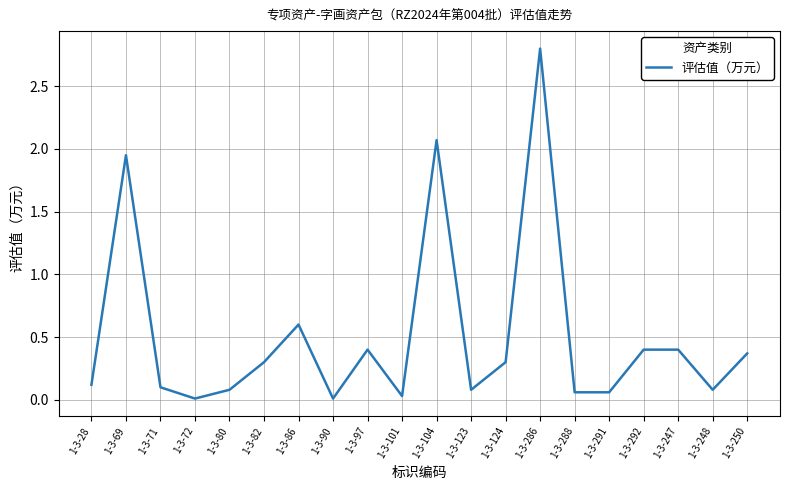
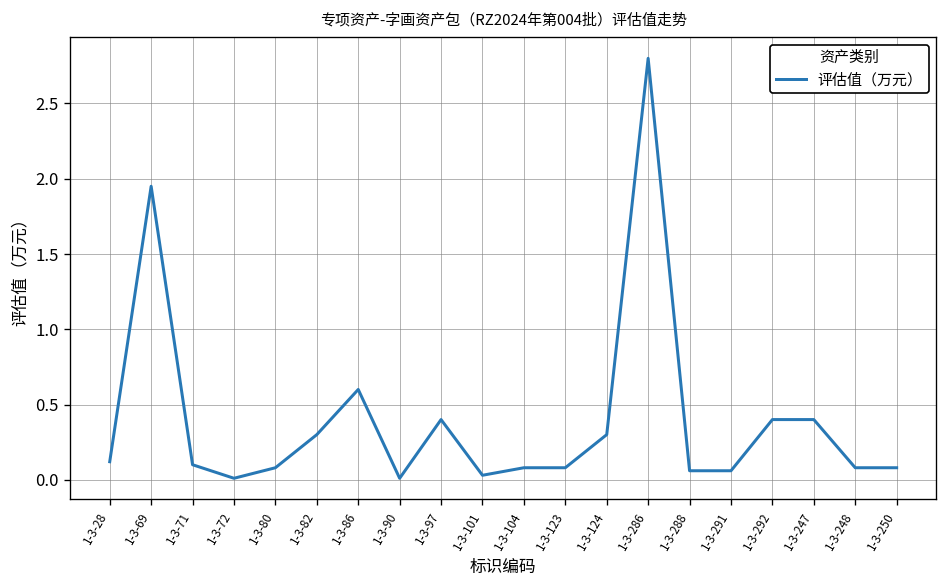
1-3-104: 2.07 -> 0.08
1-3-250: 0.37 -> 0.08
